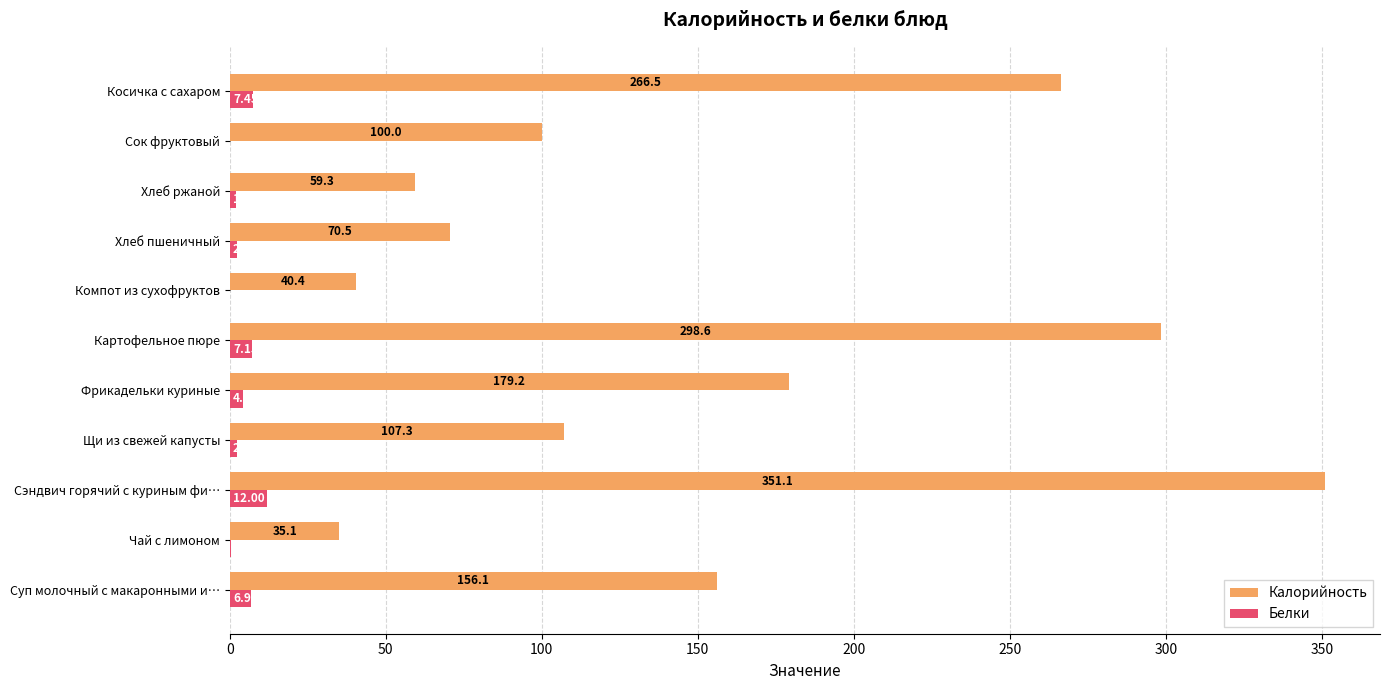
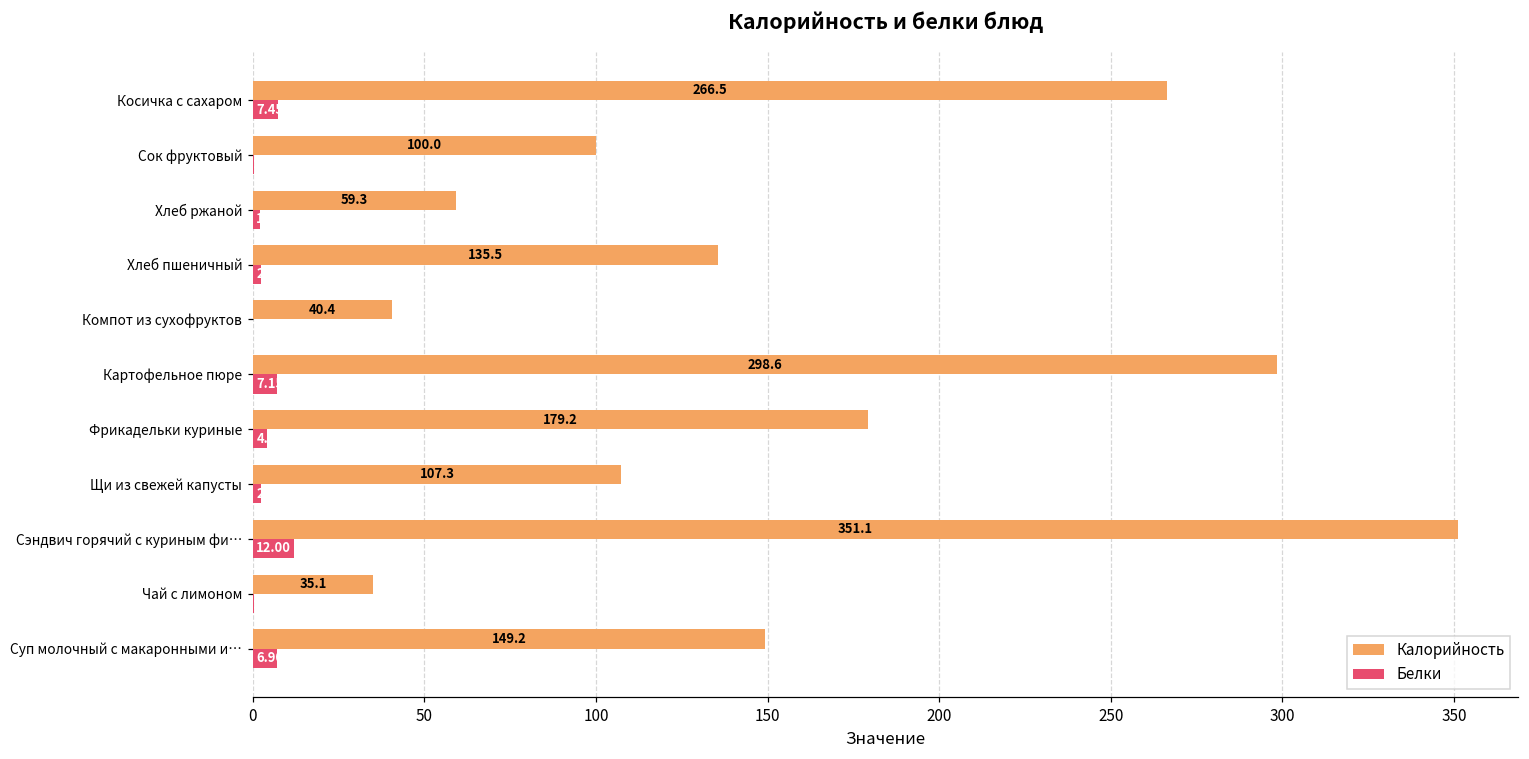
Калорийность, Хлеб пшеничный: 70.5 -> 135.5
Калорийность, Суп молочный с макаронными и…: 156.1 -> 149.2
